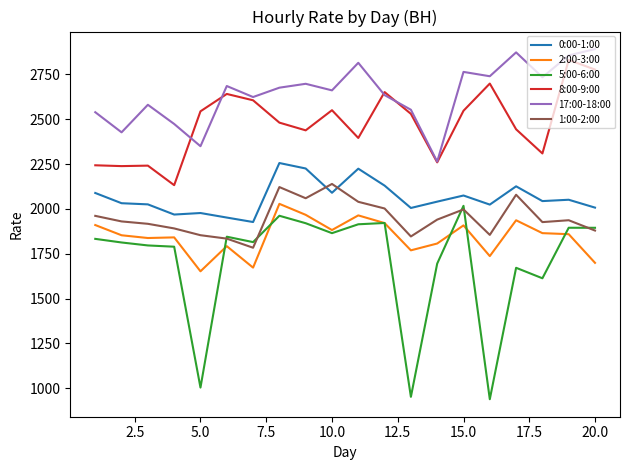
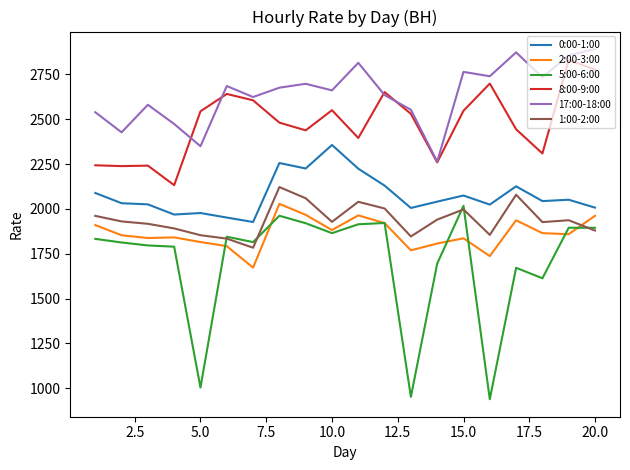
2:00-3:00, 5.0: 1650 -> 1820
0:00-1:00, 10.0: 2090 -> 2360
1:00-2:00, 10.0: 2140 -> 1930
2:00-3:00, 15.0: 1910 -> 1840
2:00-3:00, 20.0: 1700 -> 1960
